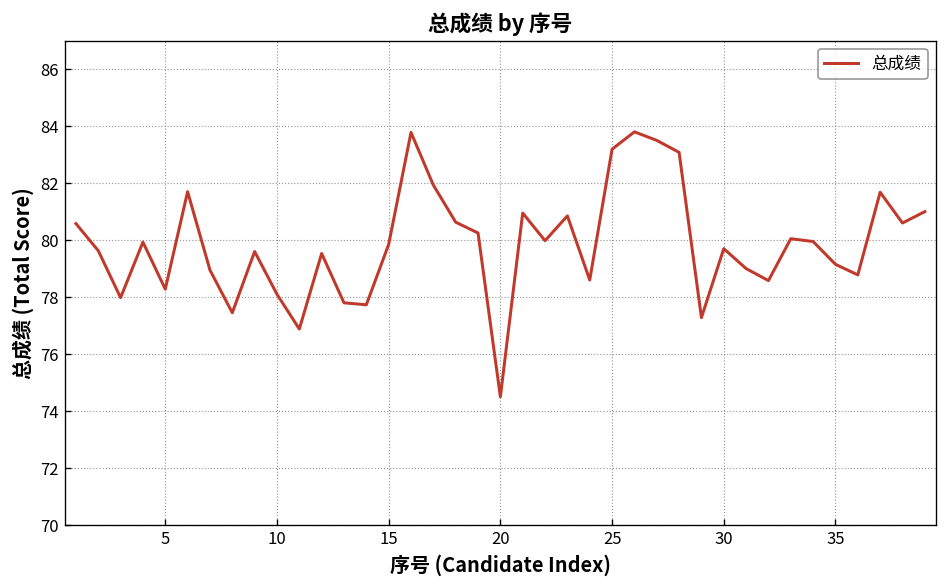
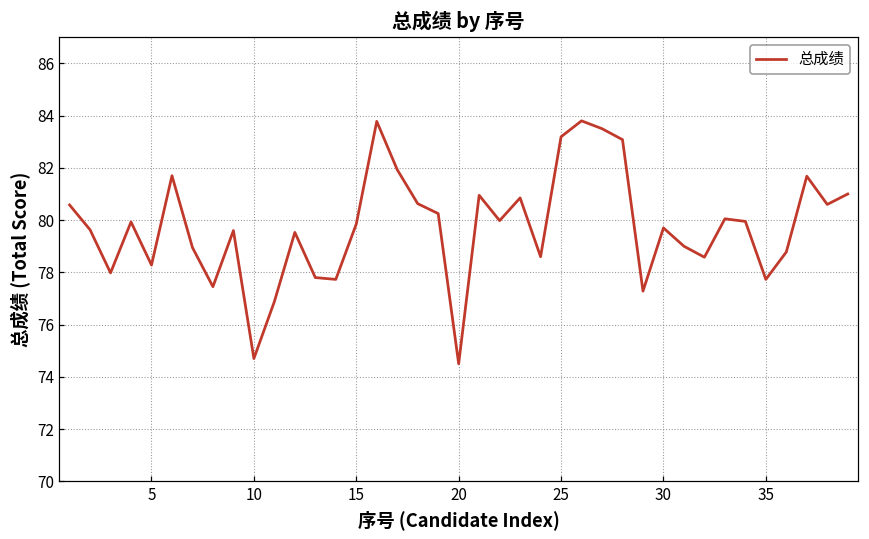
10: 78.1 -> 74.7
35: 79.2 -> 77.7
